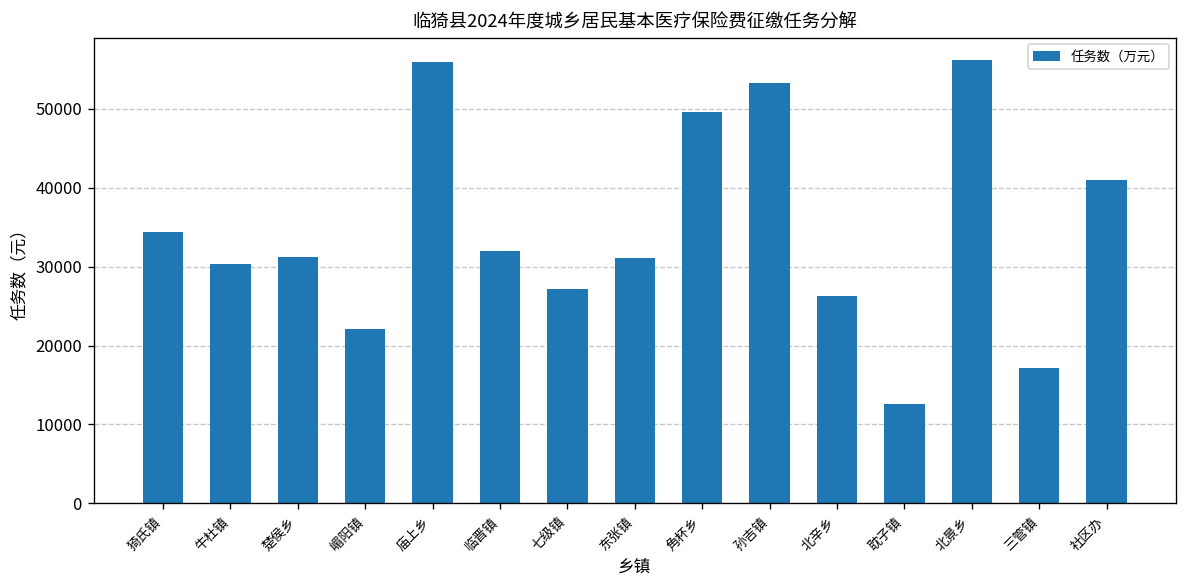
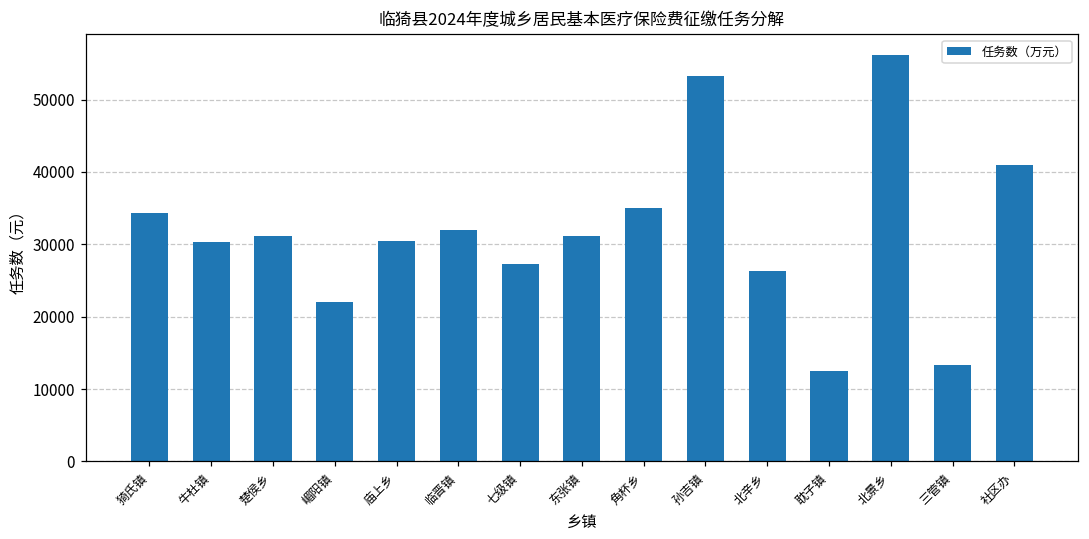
庙上乡: 56000 -> 30000
角杯乡: 50000 -> 35000
三管镇: 17000 -> 13000
